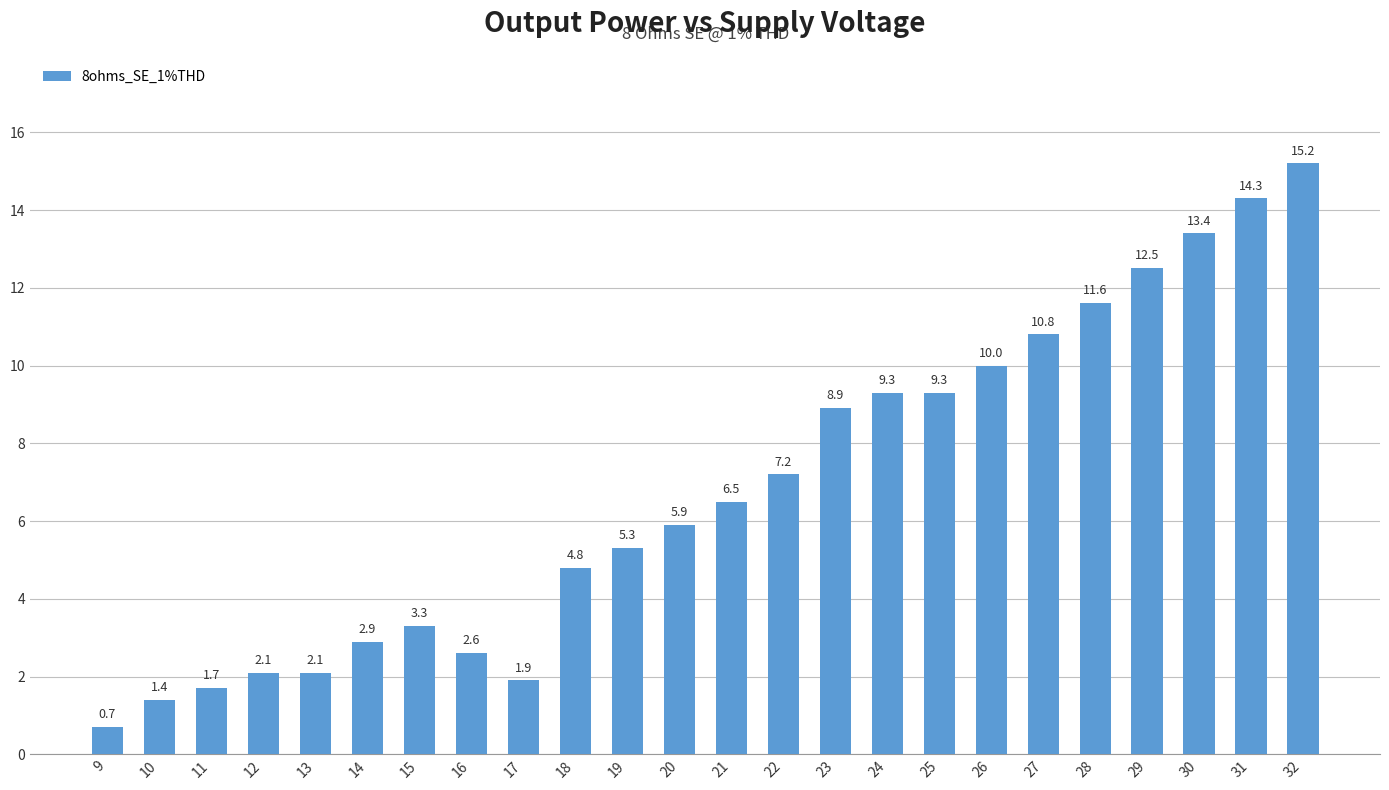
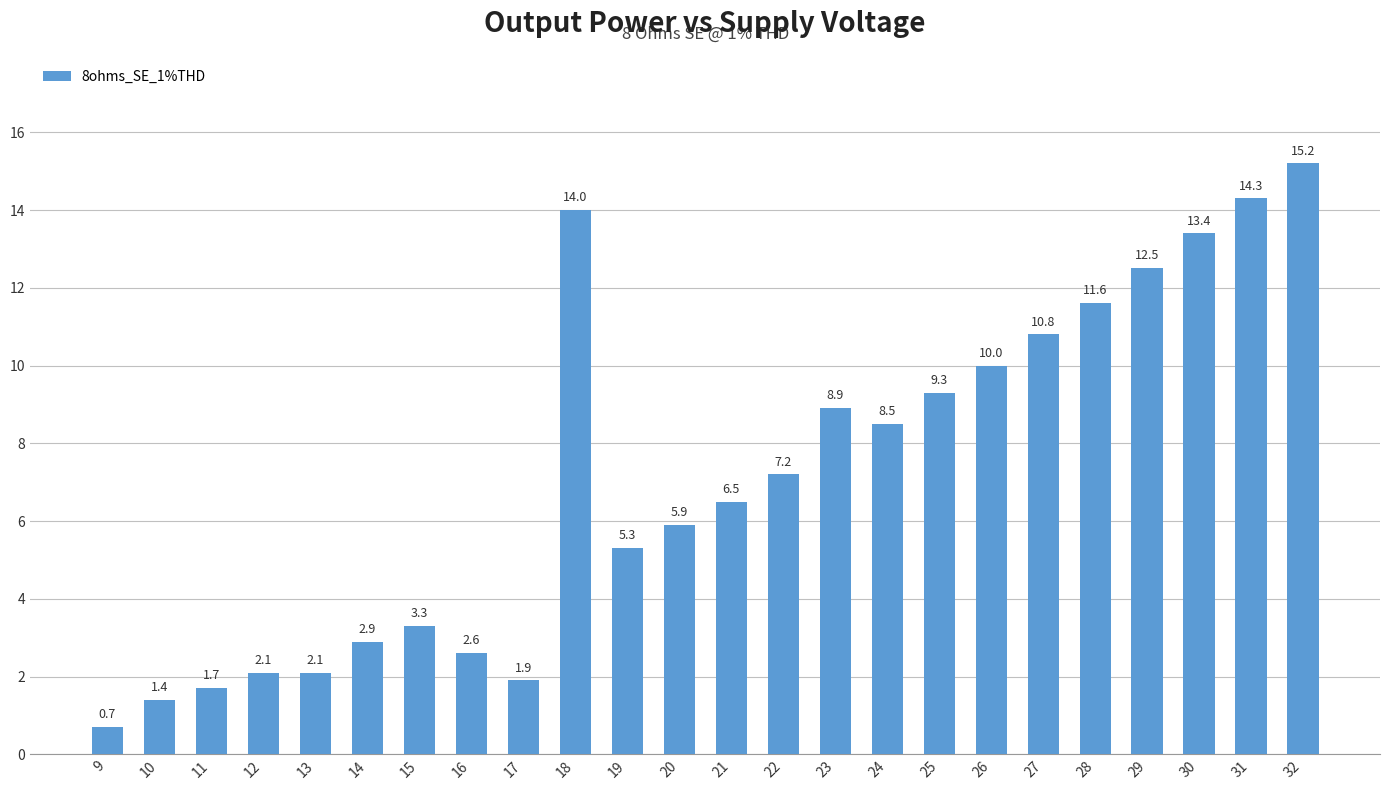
18: 4.8 -> 14.0
24: 9.3 -> 8.5
